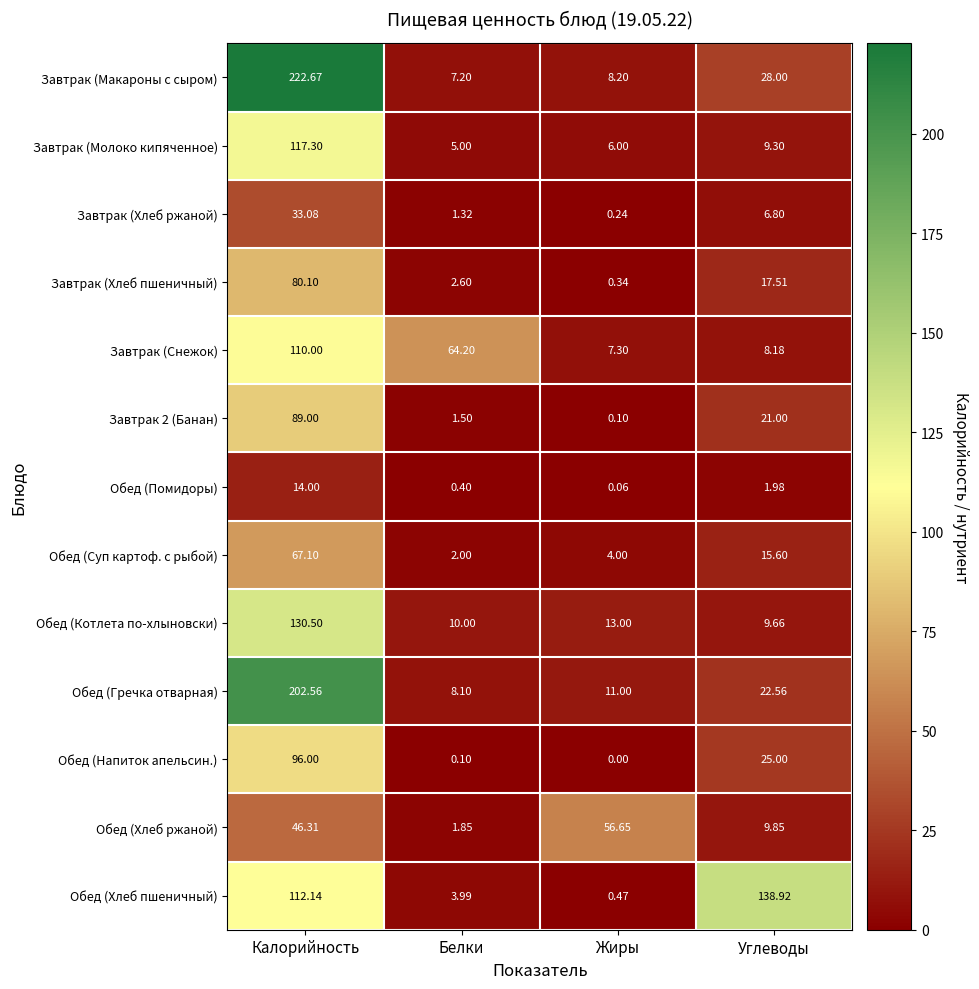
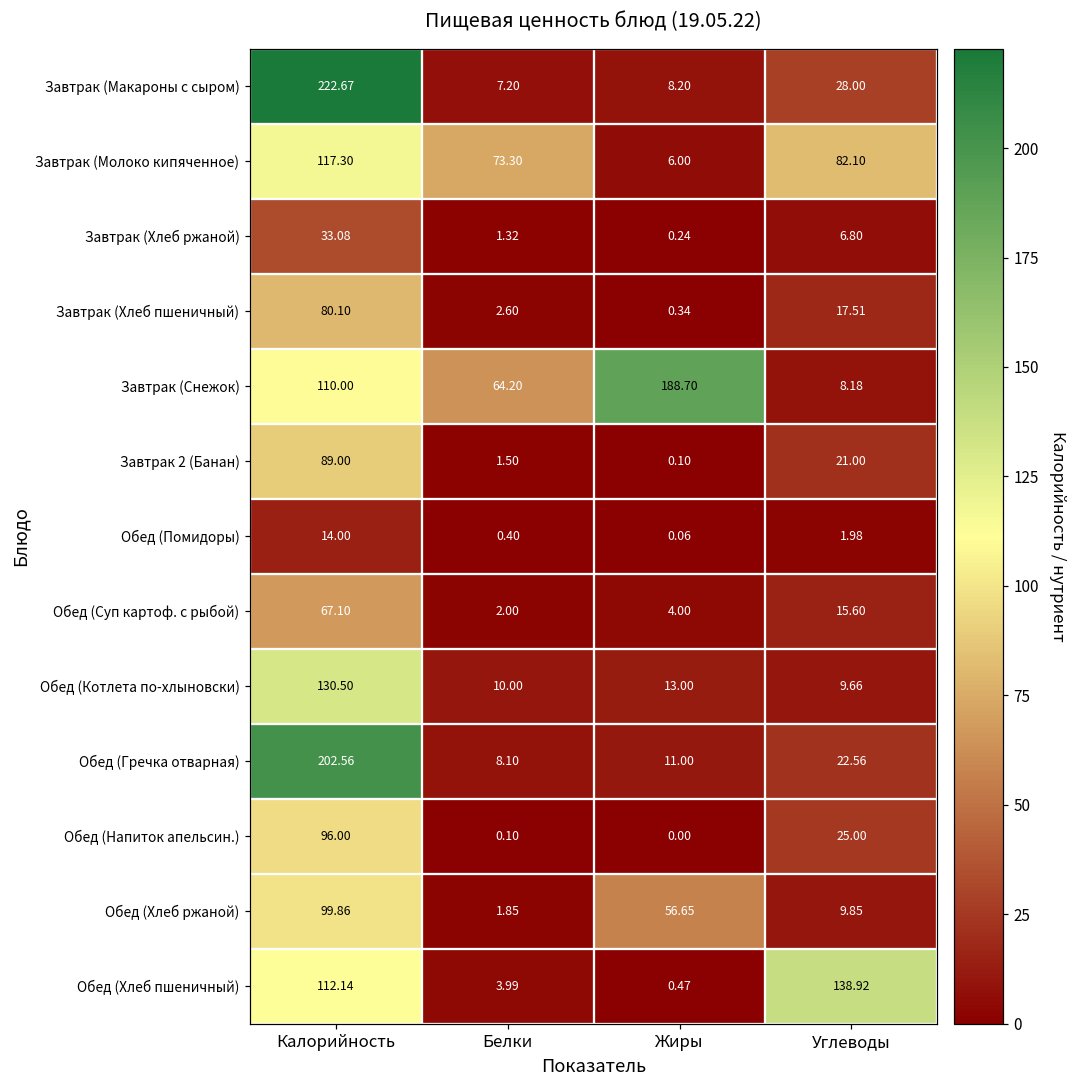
Завтрак (Молоко кипяченное), Белки: 5.00 -> 73.30
Завтрак (Молоко кипяченное), Углеводы: 9.30 -> 82.10
Завтрак (Снежок), Жиры: 7.30 -> 188.70
Обед (Хлеб ржаной), Калорийность: 46.31 -> 99.86
